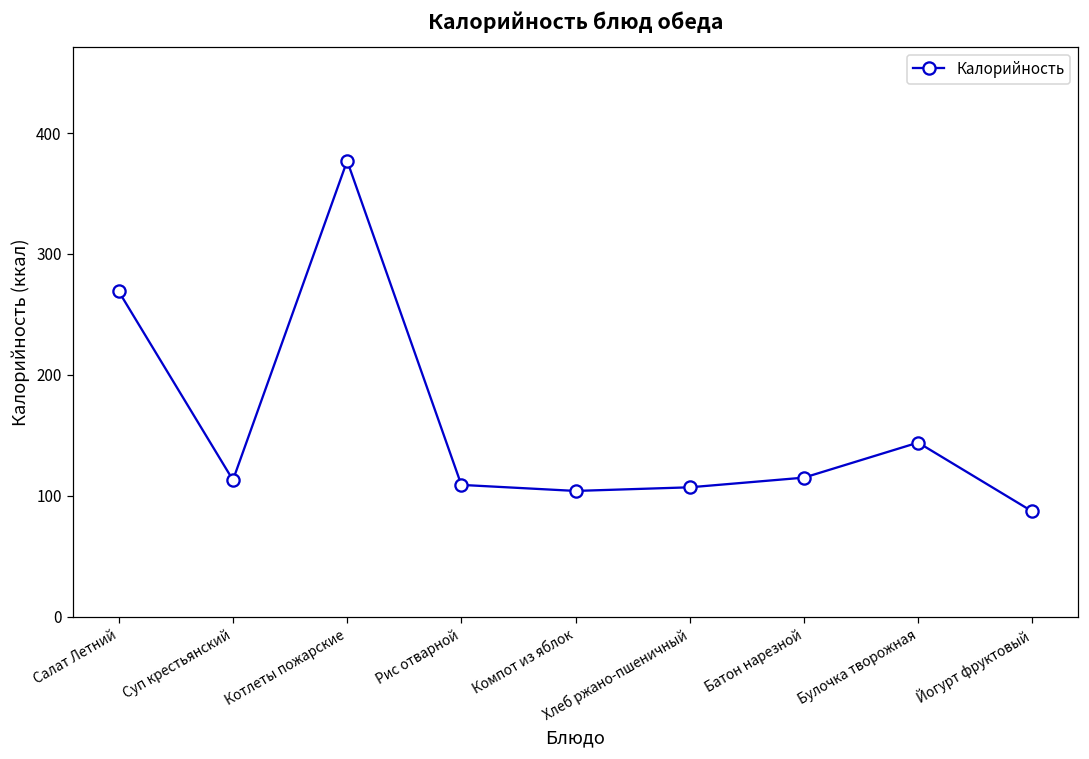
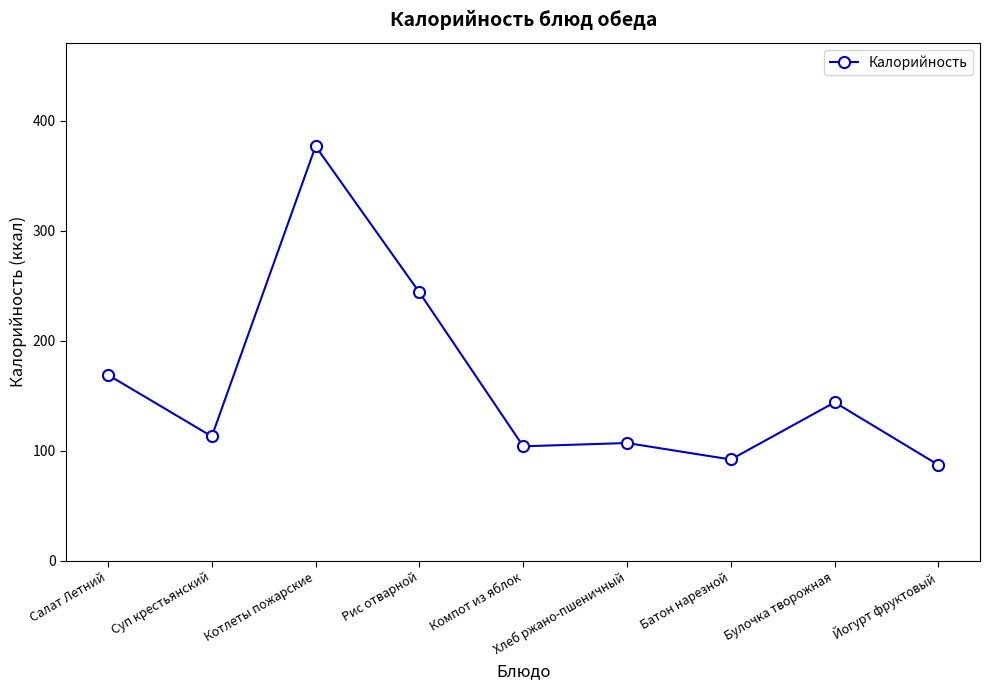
Салат Летний: 269 -> 169
Рис отварной: 109 -> 244
Батон нарезной: 115 -> 92
